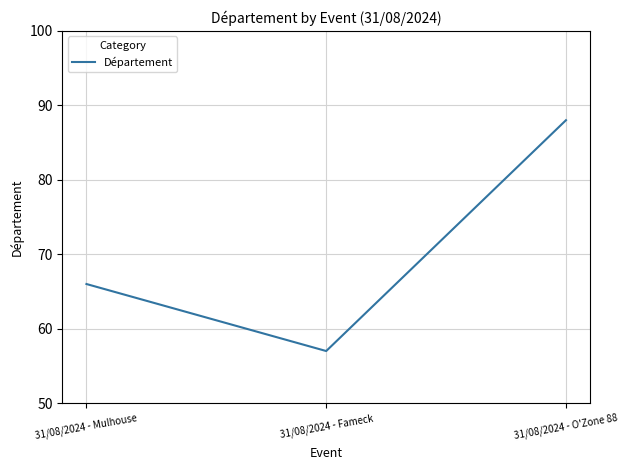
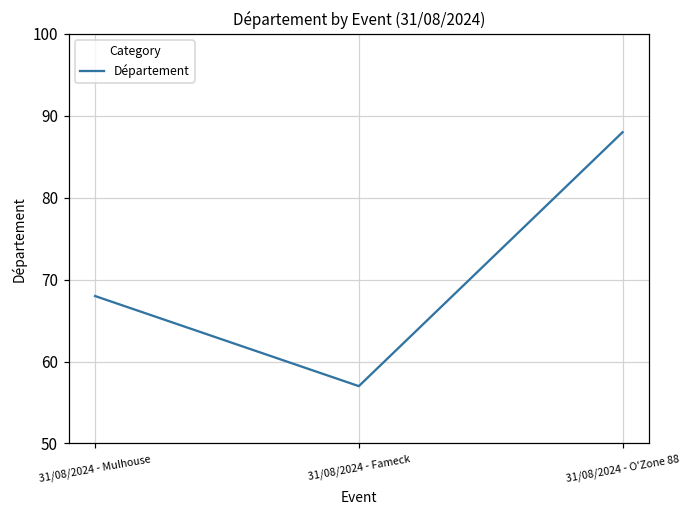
31/08/2024 - Mulhouse: 66 -> 68
